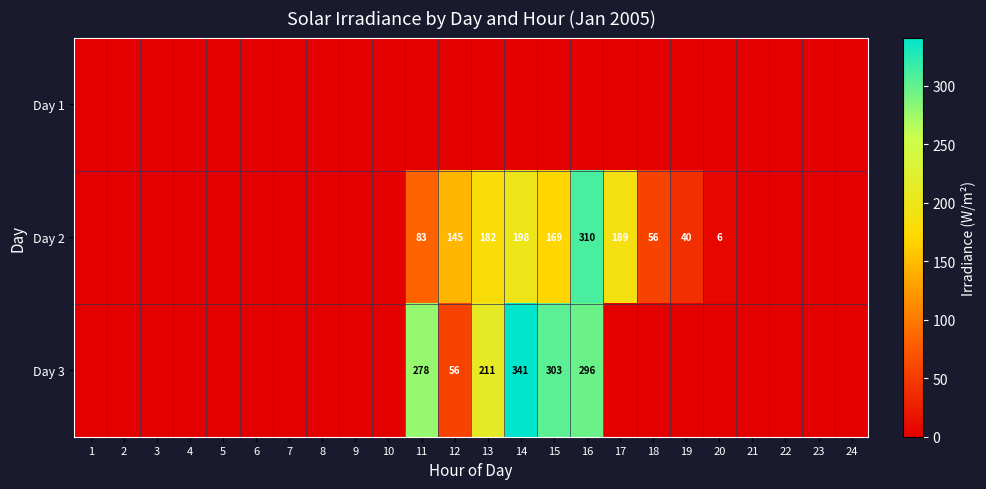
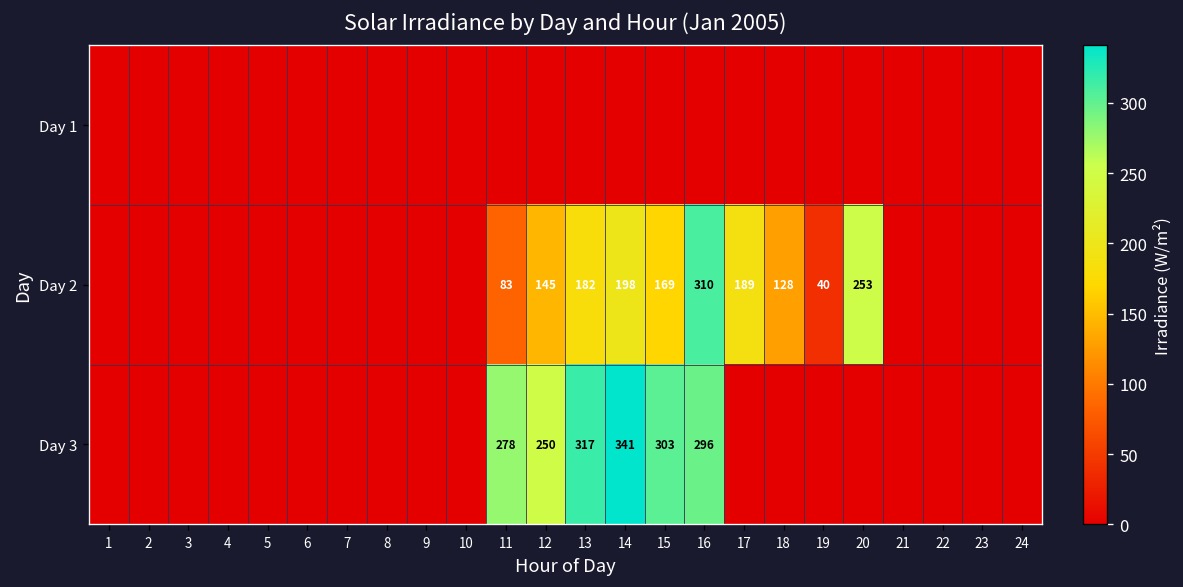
Day 2, 18: 56 -> 128
Day 2, 20: 6 -> 253
Day 3, 12: 56 -> 250
Day 3, 13: 211 -> 317
